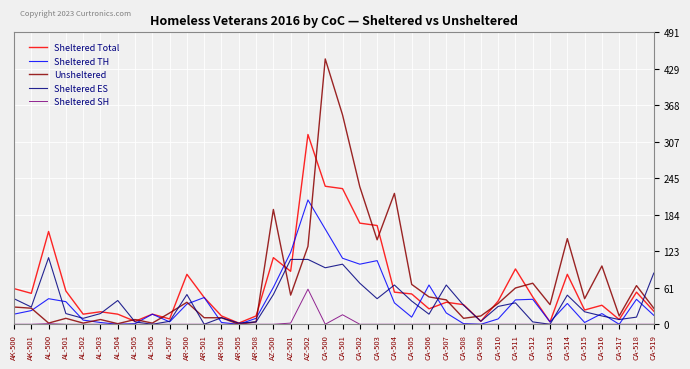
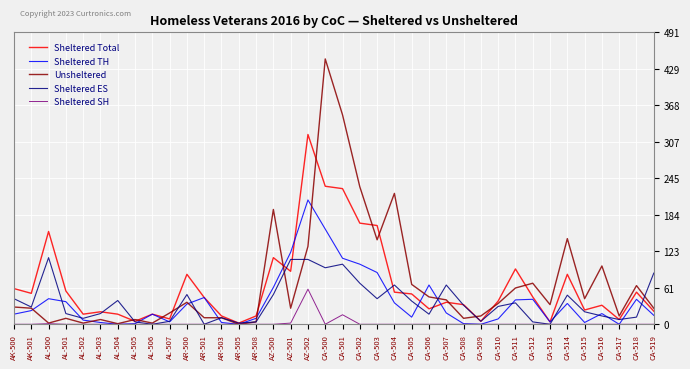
Unsheltered, AZ-501: 50 -> 30
Sheltered TH, CA-503: 110 -> 90
